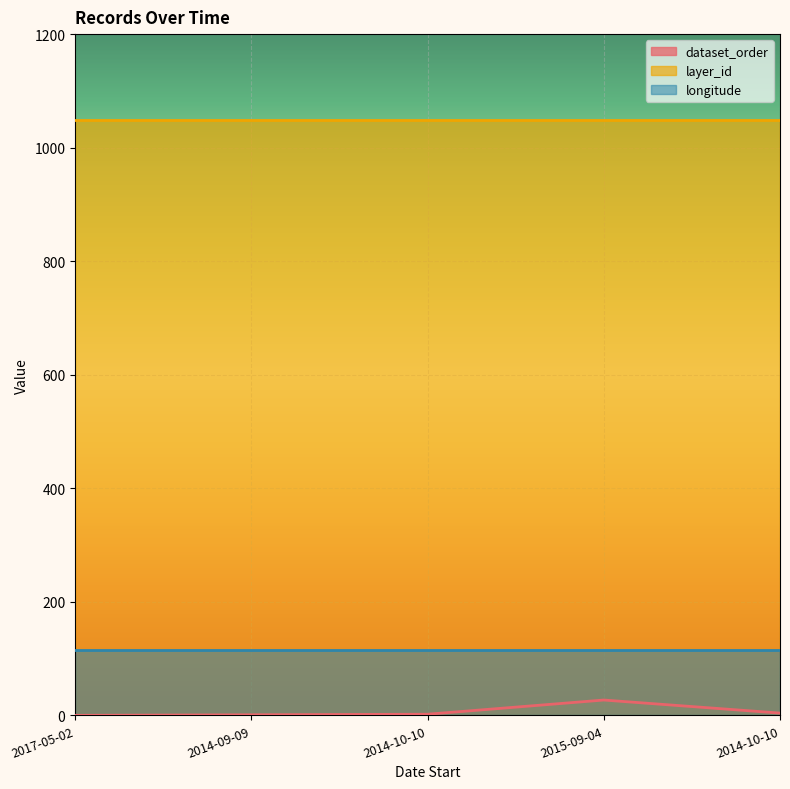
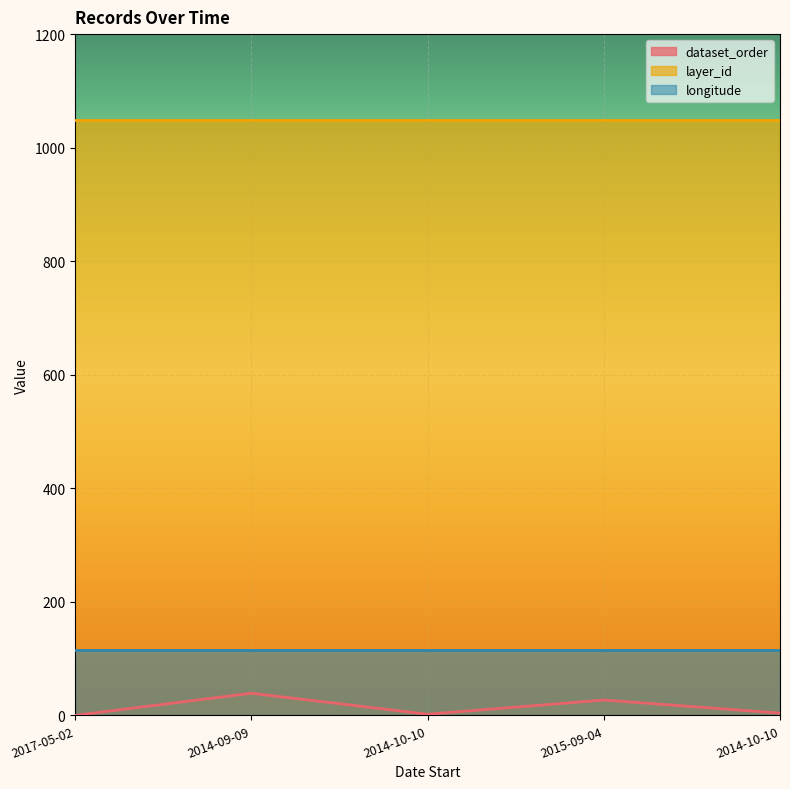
dataset_order, 2014-09-09: 0 -> 40
